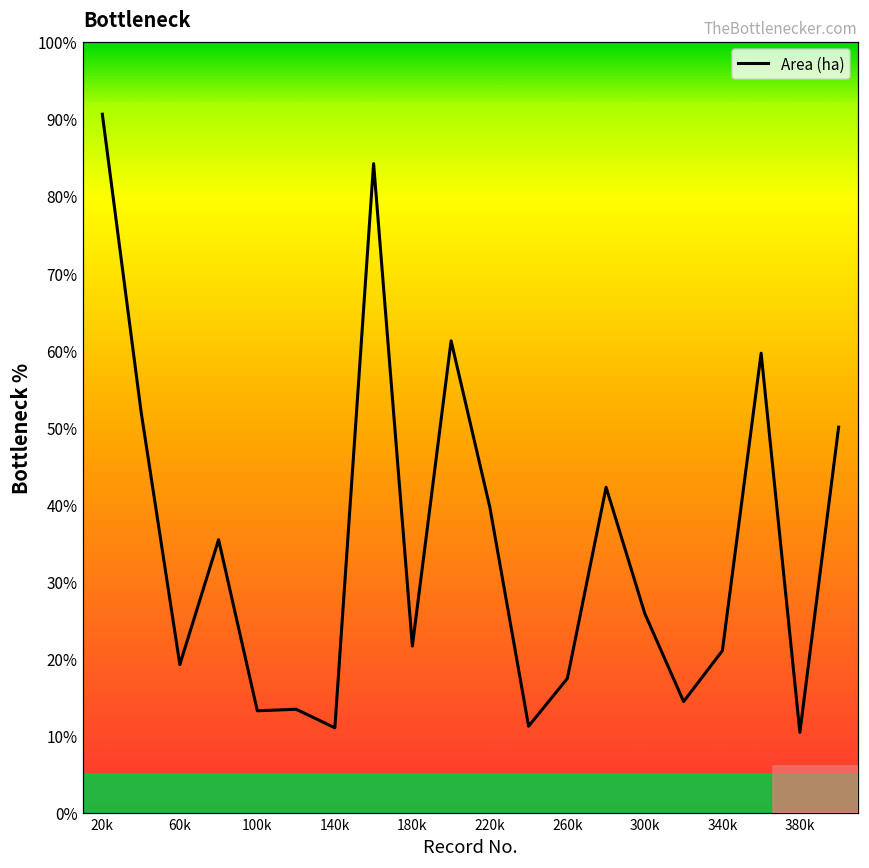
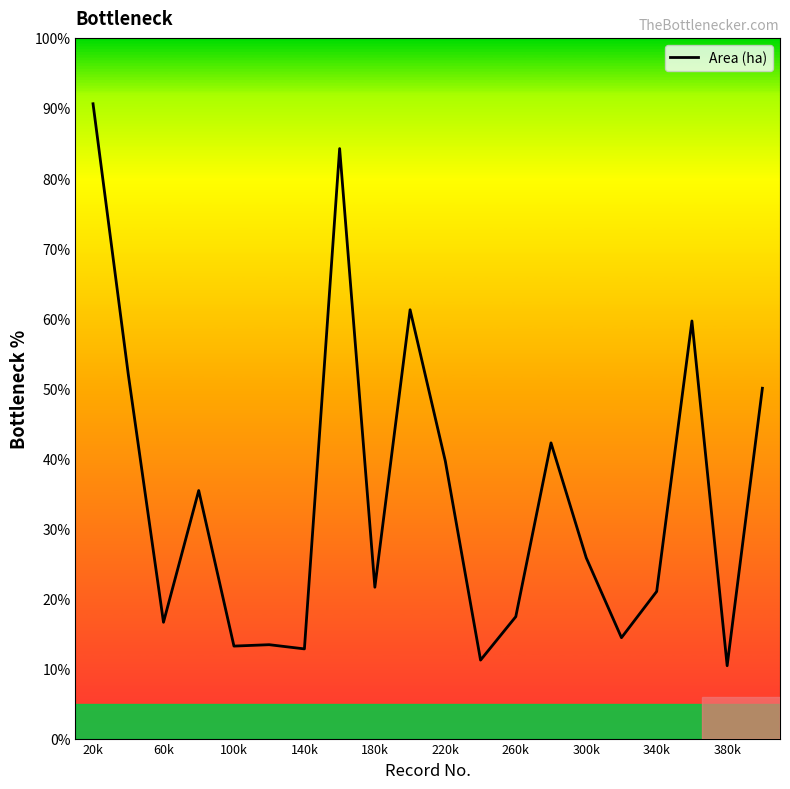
60k: 19% -> 17%
140k: 11% -> 13%
